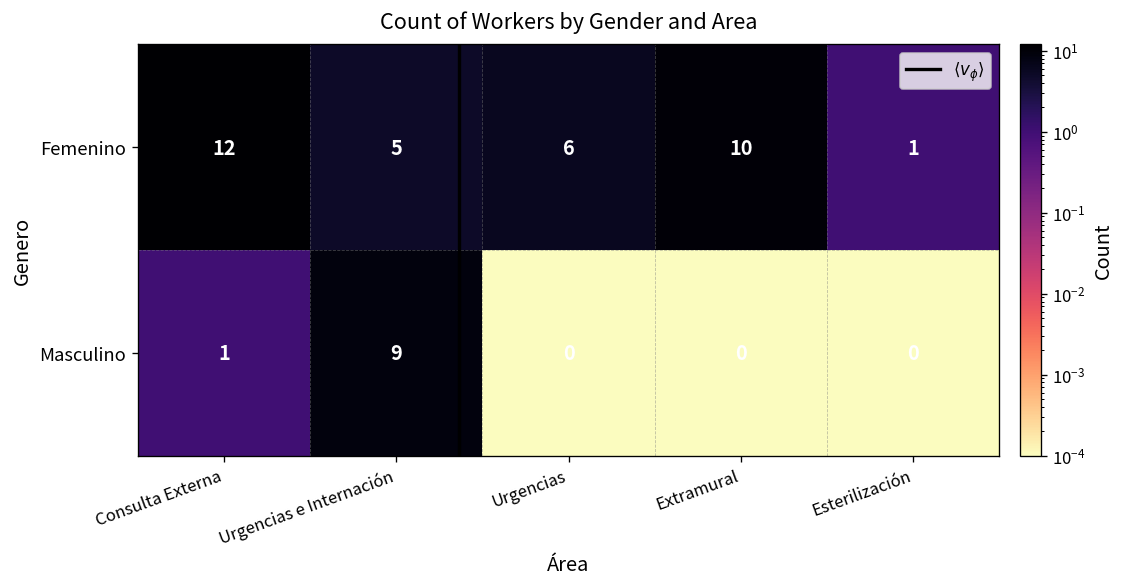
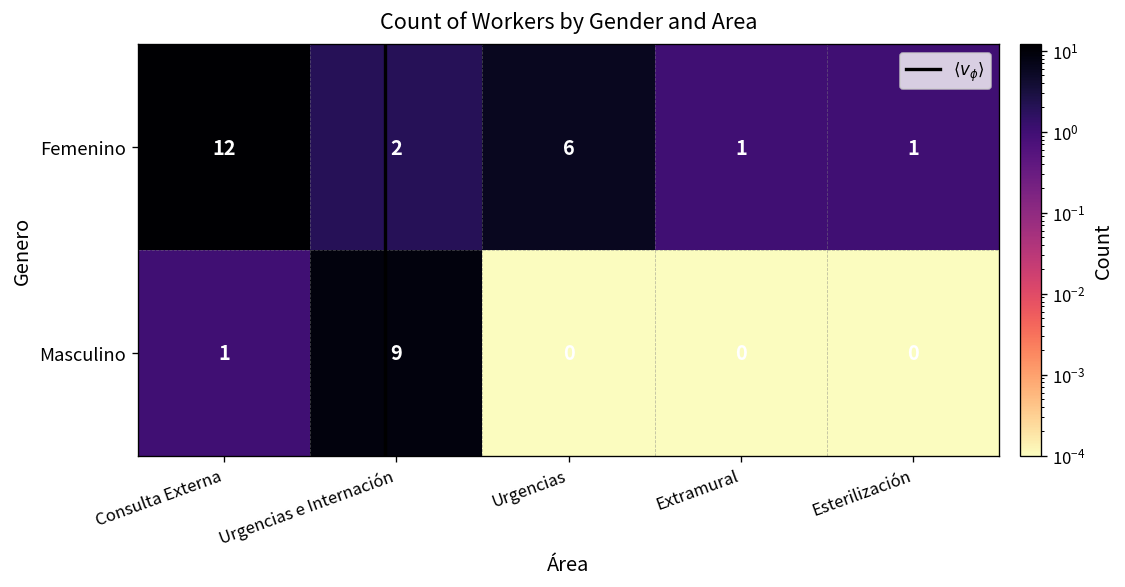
Femenino, Urgencias e Internación: 5 -> 2
Femenino, Extramural: 10 -> 1
